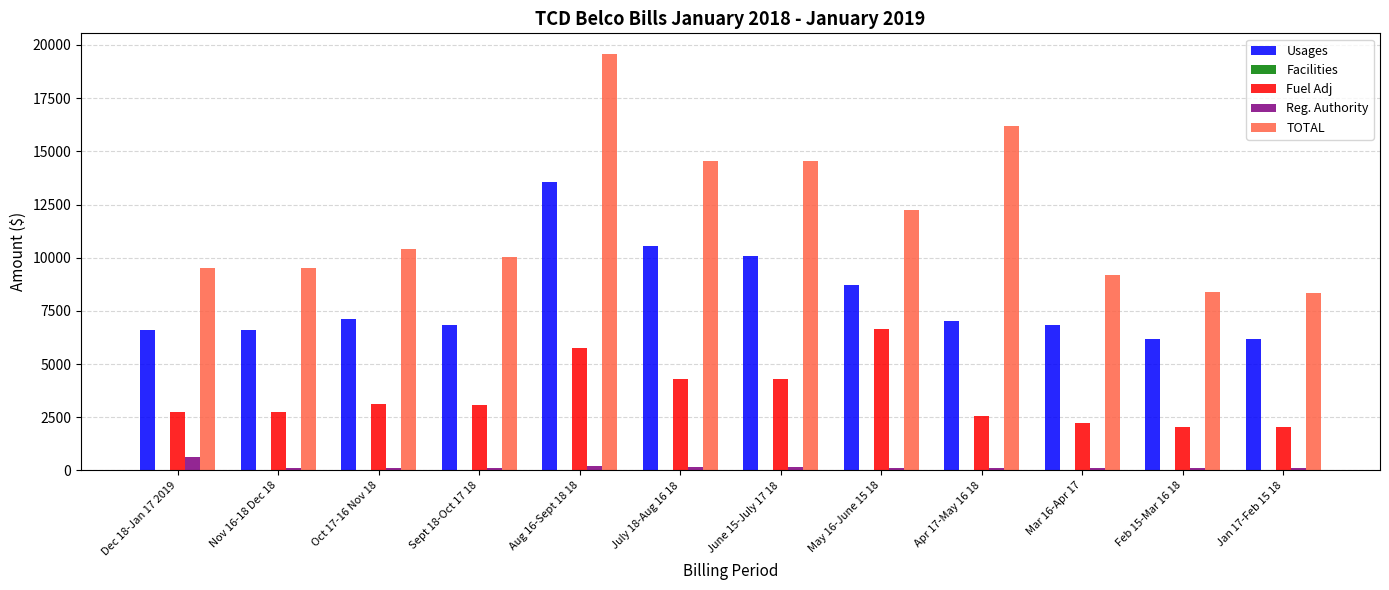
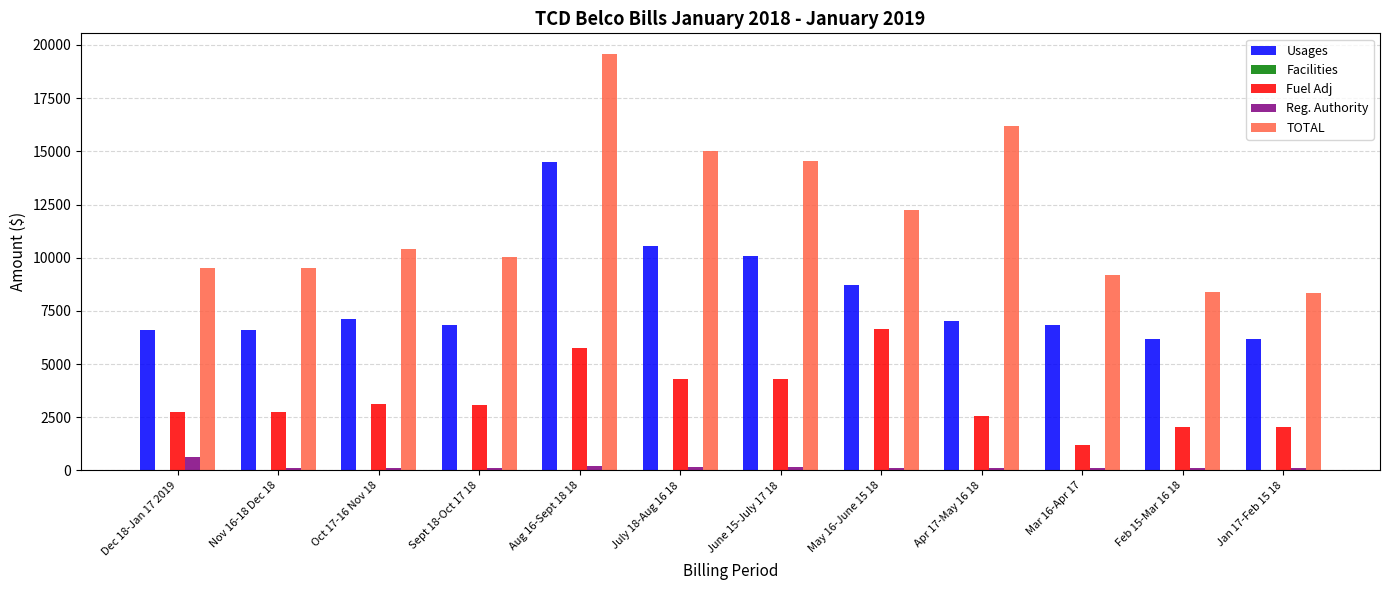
Usages, Aug 16-Sept 18 18: 13600 -> 14500
TOTAL, July 18-Aug 16 18: 14600 -> 15000
Fuel Adj, Mar 16-Apr 17: 2200 -> 1200
